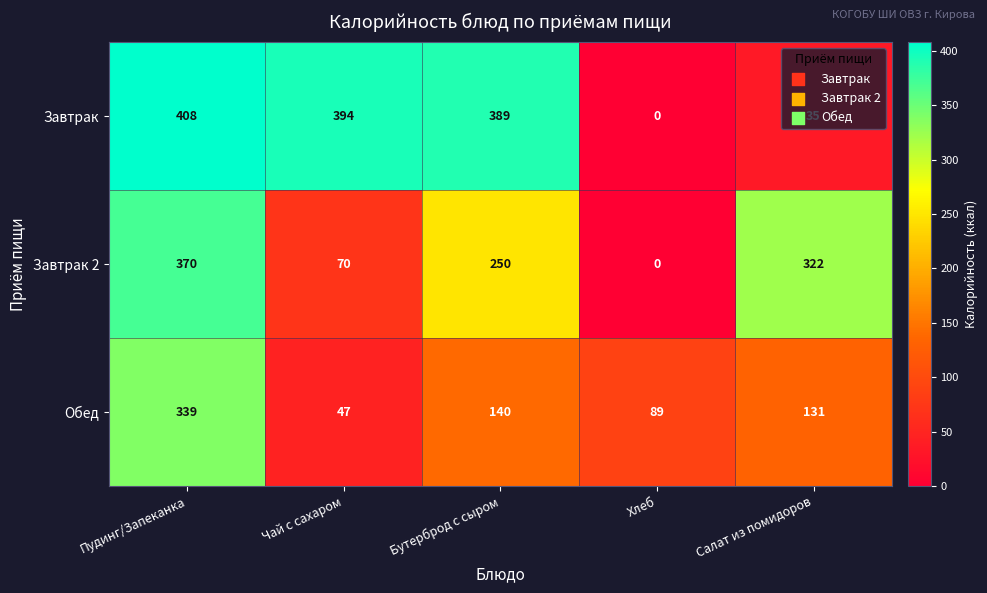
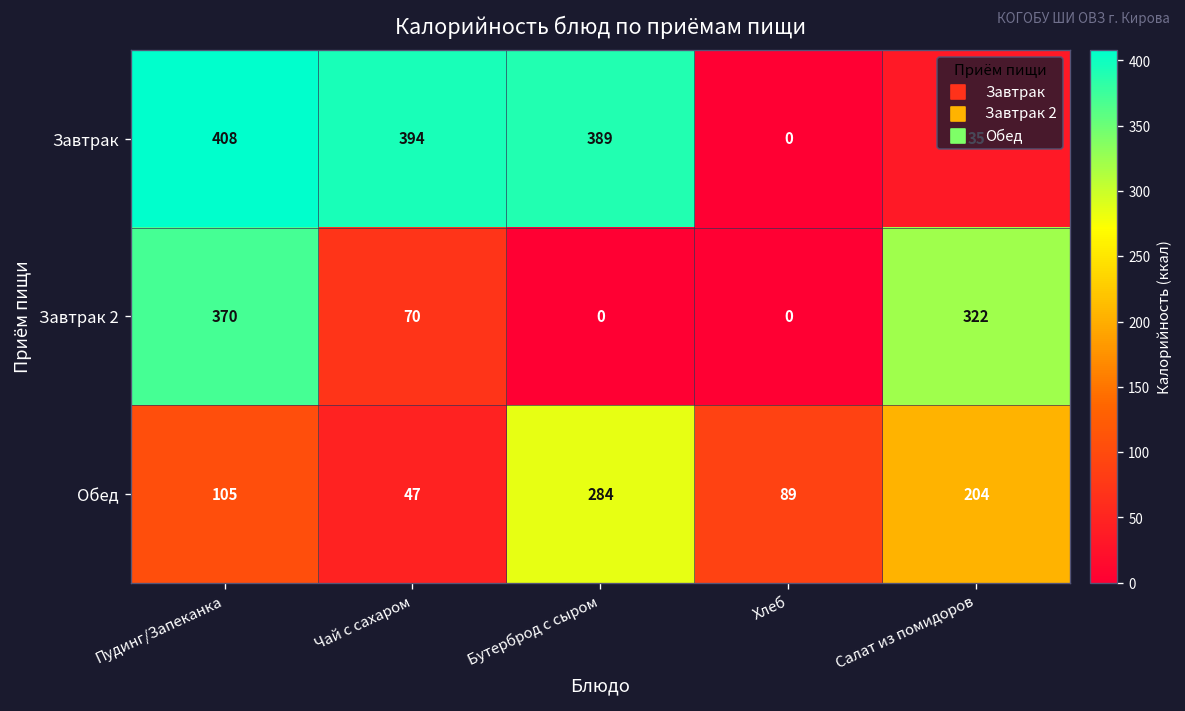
Завтрак 2, Бутерброд с сыром: 250 -> 0
Обед, Пудинг/Запеканка: 339 -> 105
Обед, Бутерброд с сыром: 140 -> 284
Обед, Салат из помидоров: 131 -> 204
